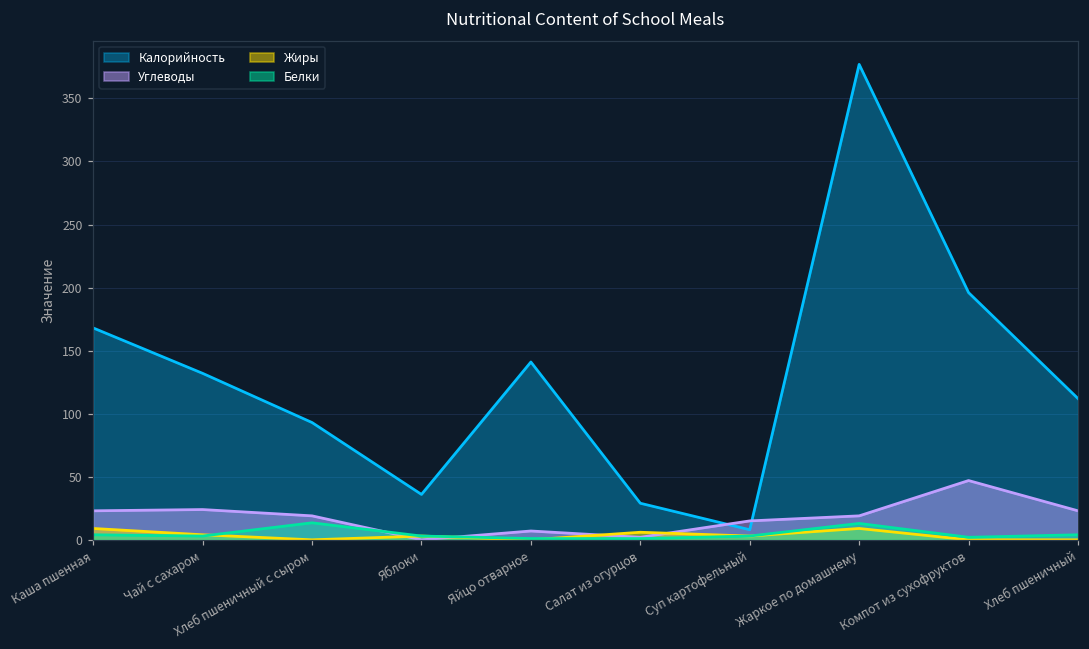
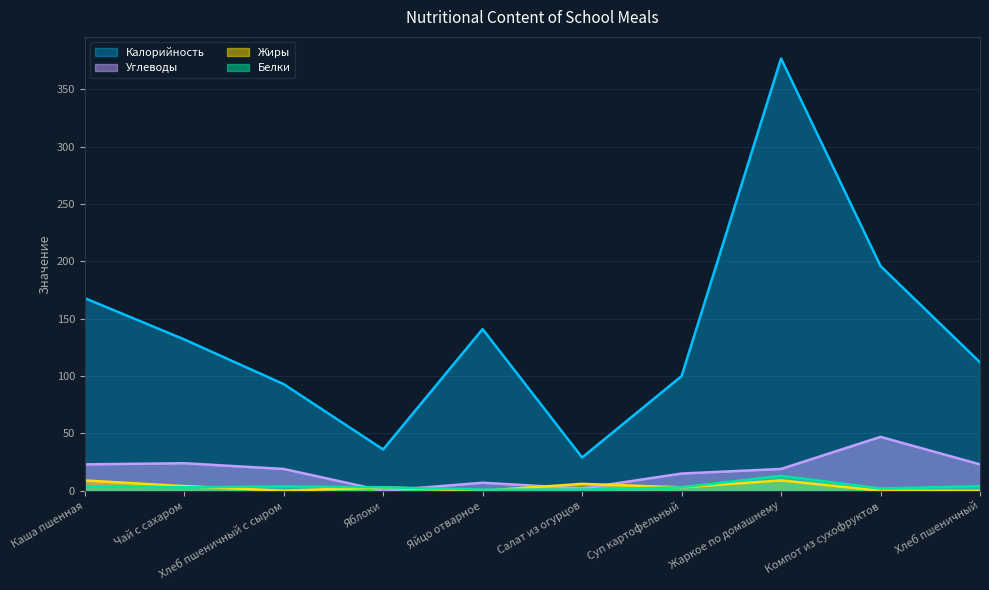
Белки, Хлеб пшеничный с сыром: 14 -> 4
Калорийность, Суп картофельный: 8 -> 100
